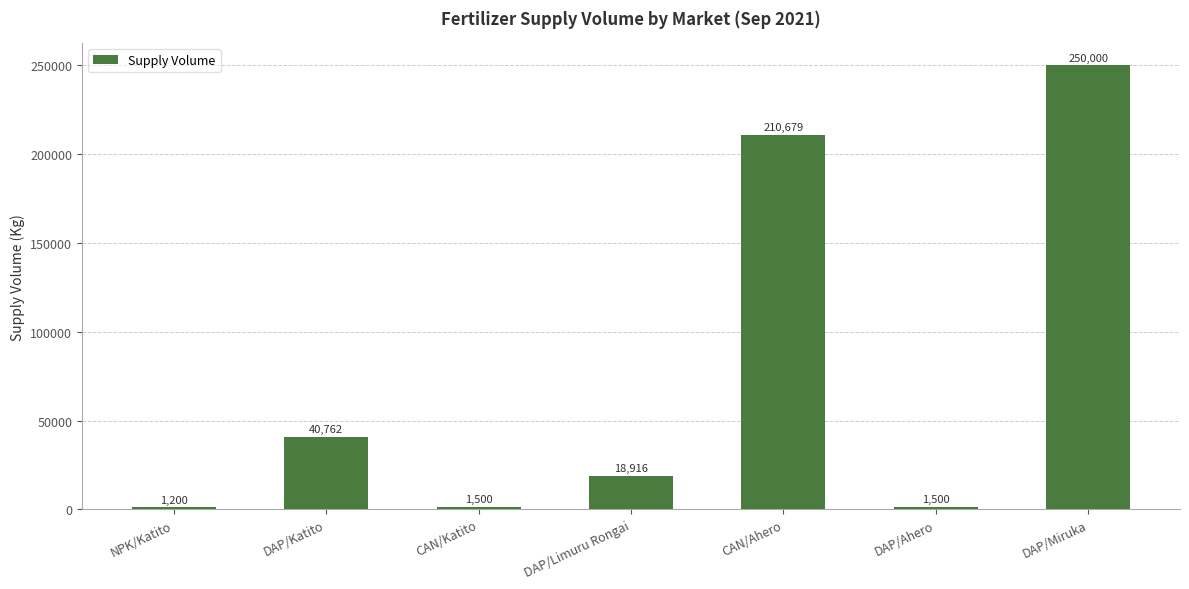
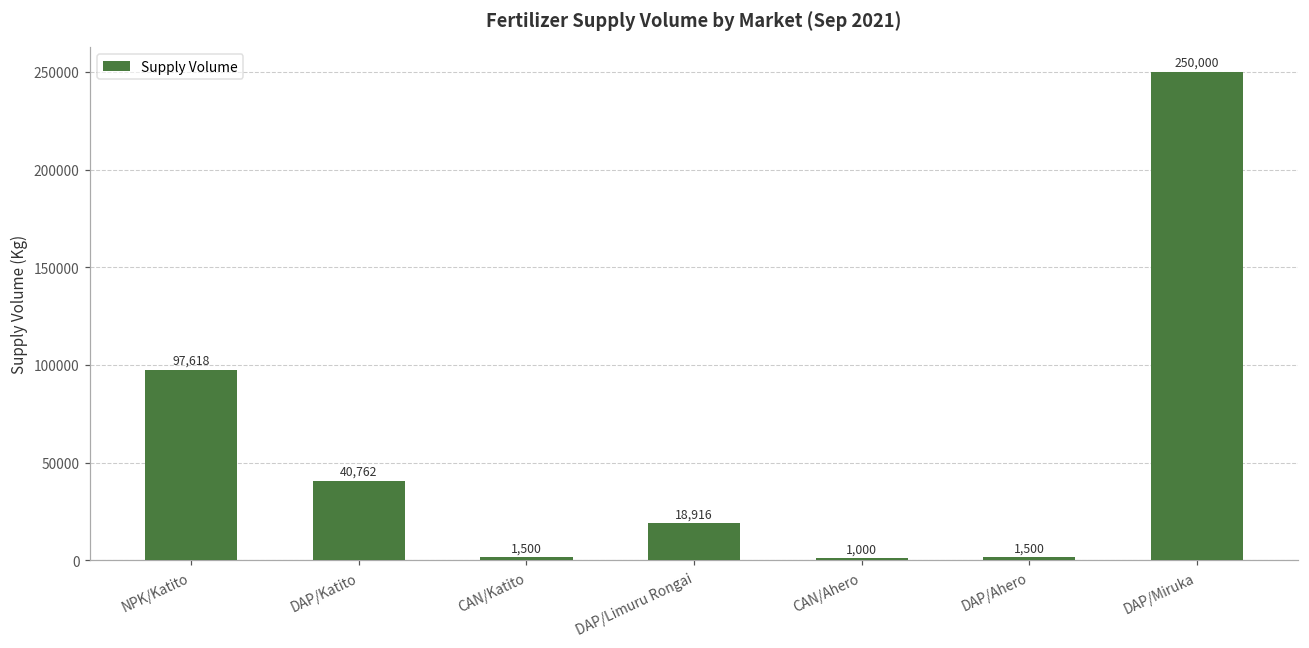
NPK/Katito: 1,200 -> 97,618
CAN/Ahero: 210,679 -> 1,000
